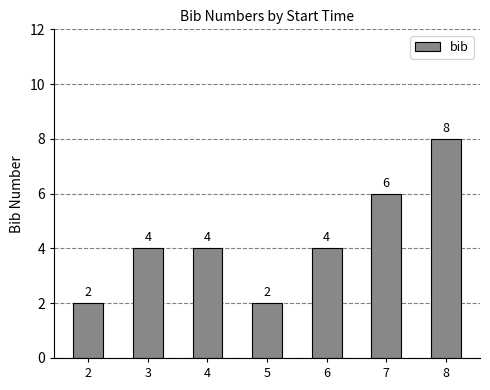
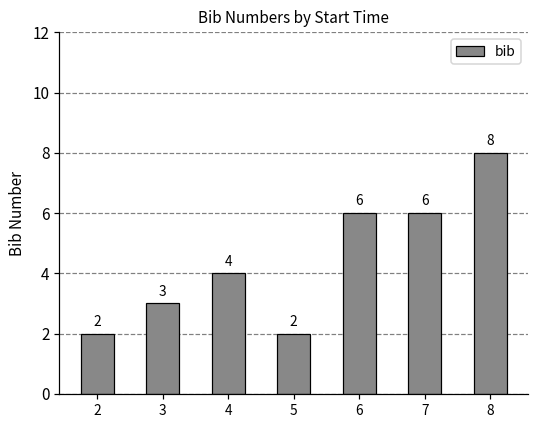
3: 4 -> 3
6: 4 -> 6
